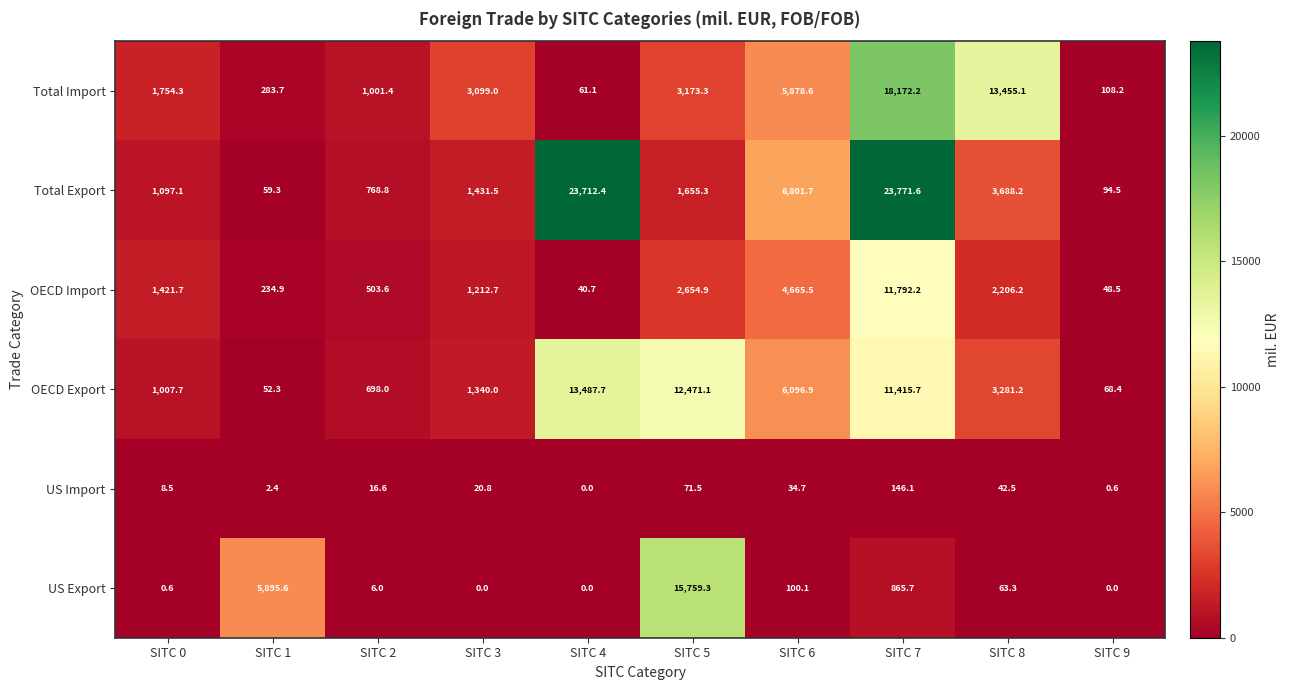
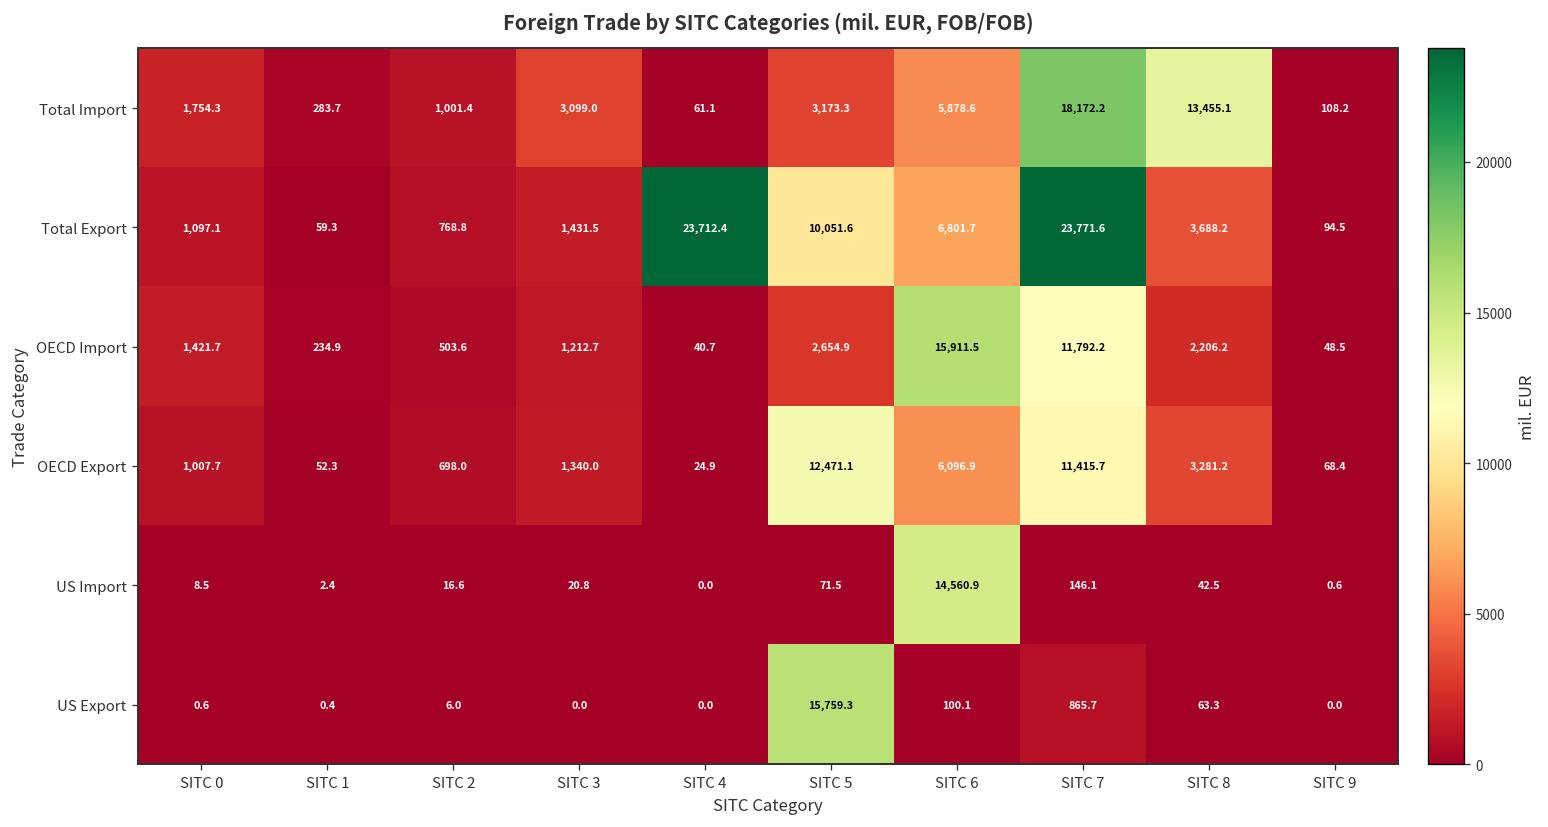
Total Export, SITC 5: 1,655.3 -> 10,051.6
OECD Import, SITC 6: 4,665.5 -> 15,911.5
OECD Export, SITC 4: 13,487.7 -> 24.9
US Import, SITC 6: 34.7 -> 14,560.9
US Export, SITC 1: 5,895.6 -> 0.4
